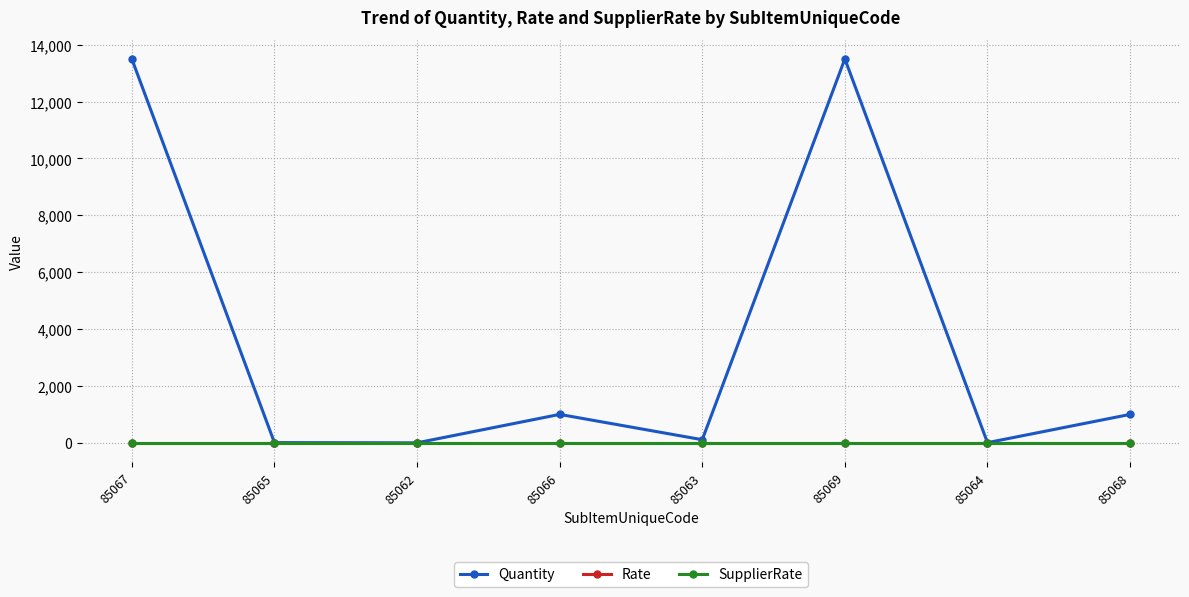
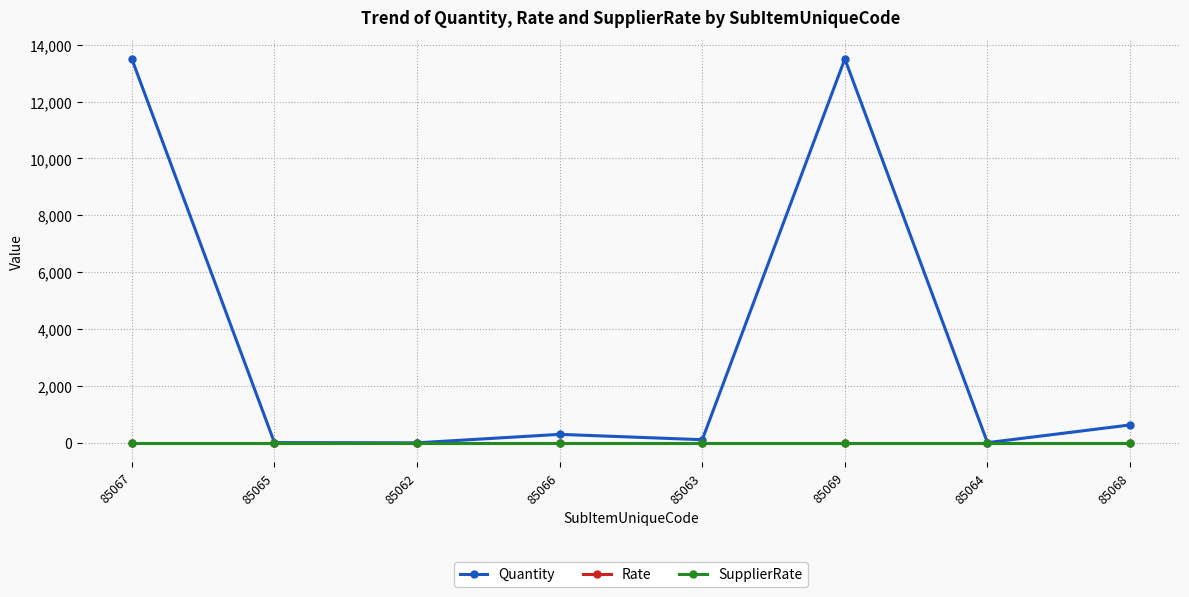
Quantity, 85066: 1,000 -> 300
Quantity, 85068: 1,000 -> 600
